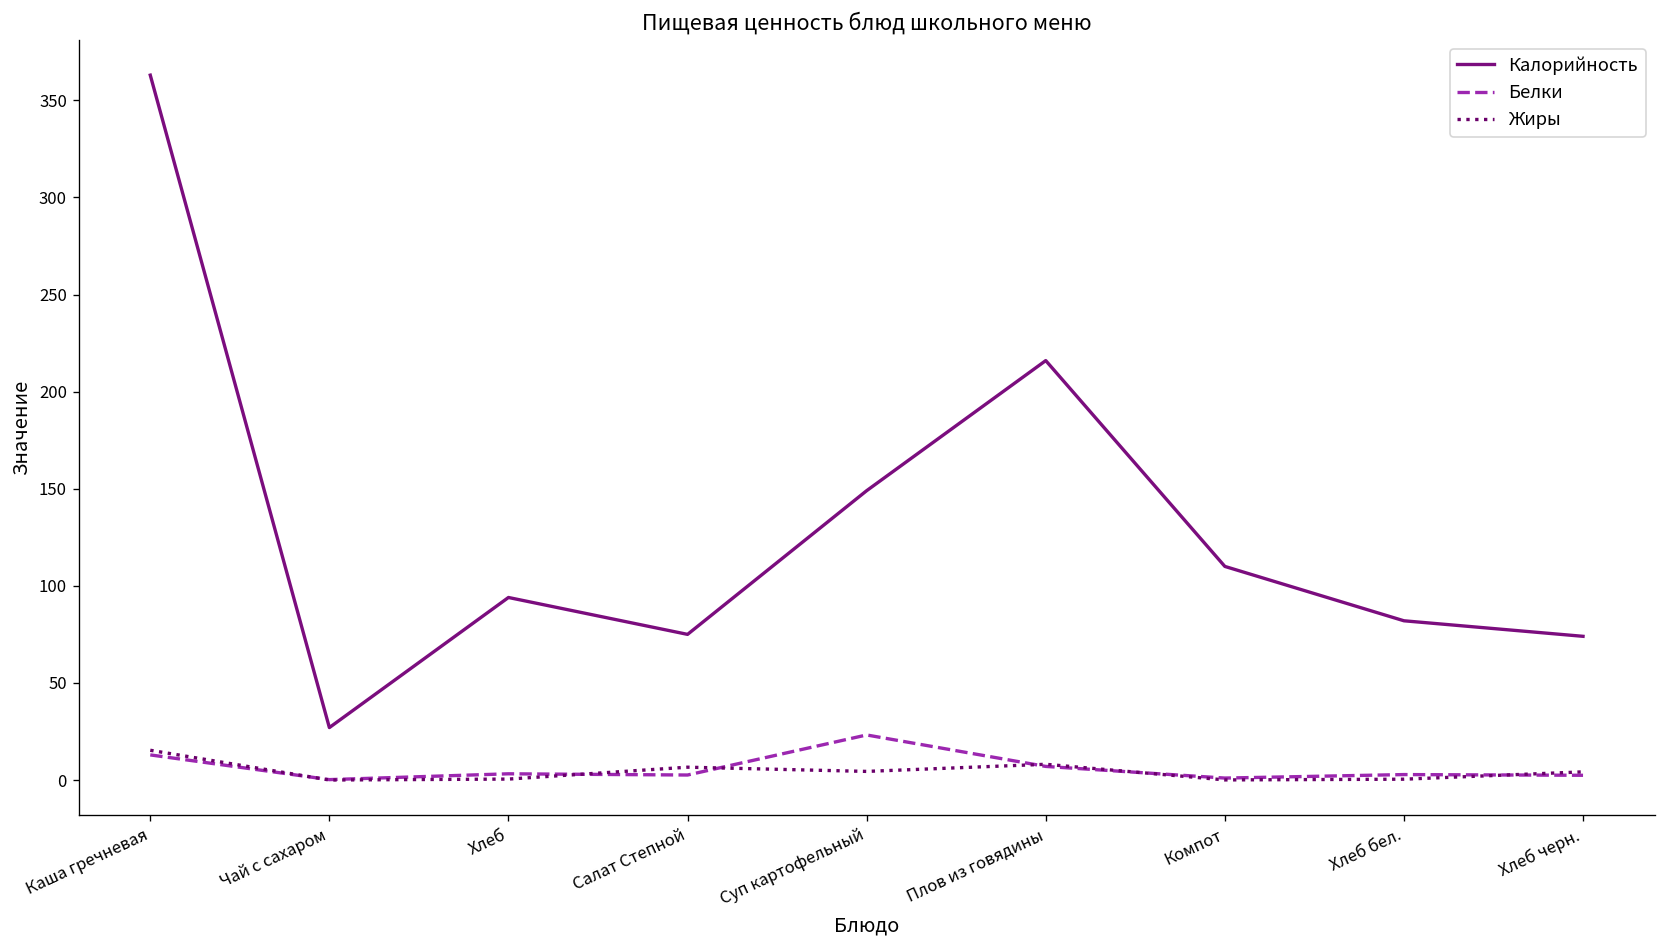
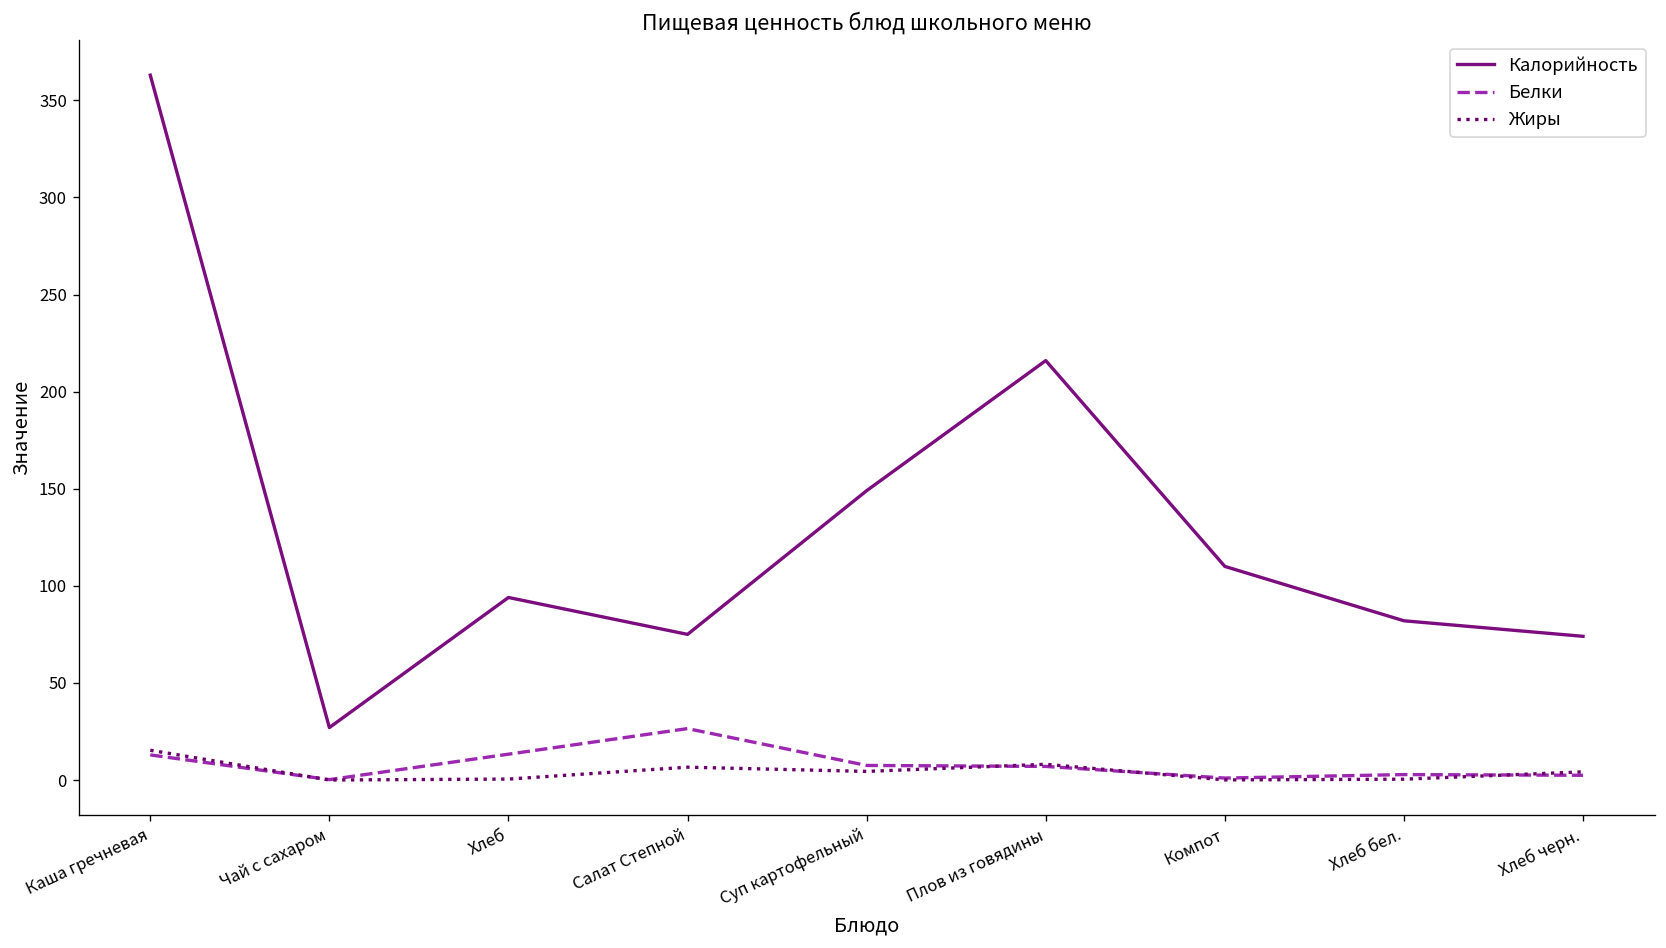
Белки, Хлеб: 3 -> 13
Белки, Салат Степной: 3 -> 26
Белки, Суп картофельный: 23 -> 8
